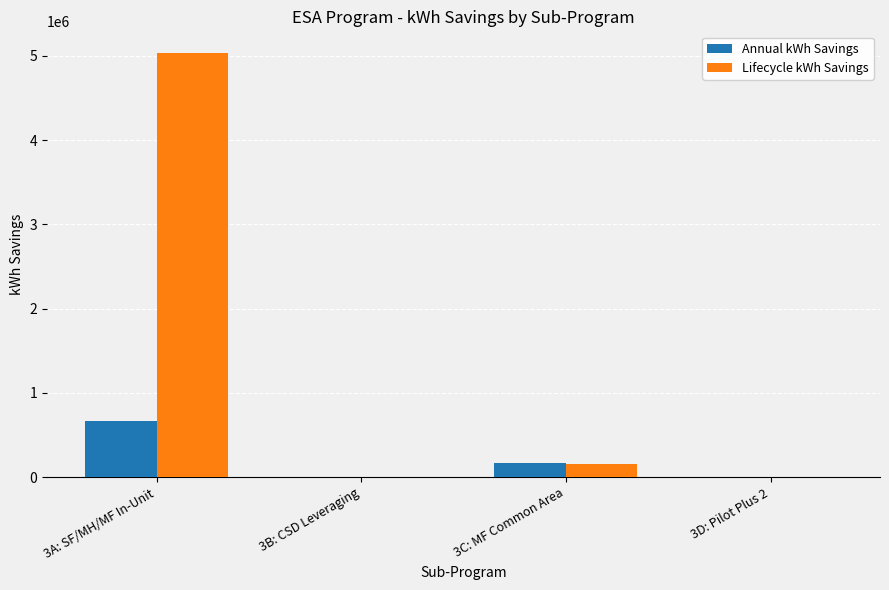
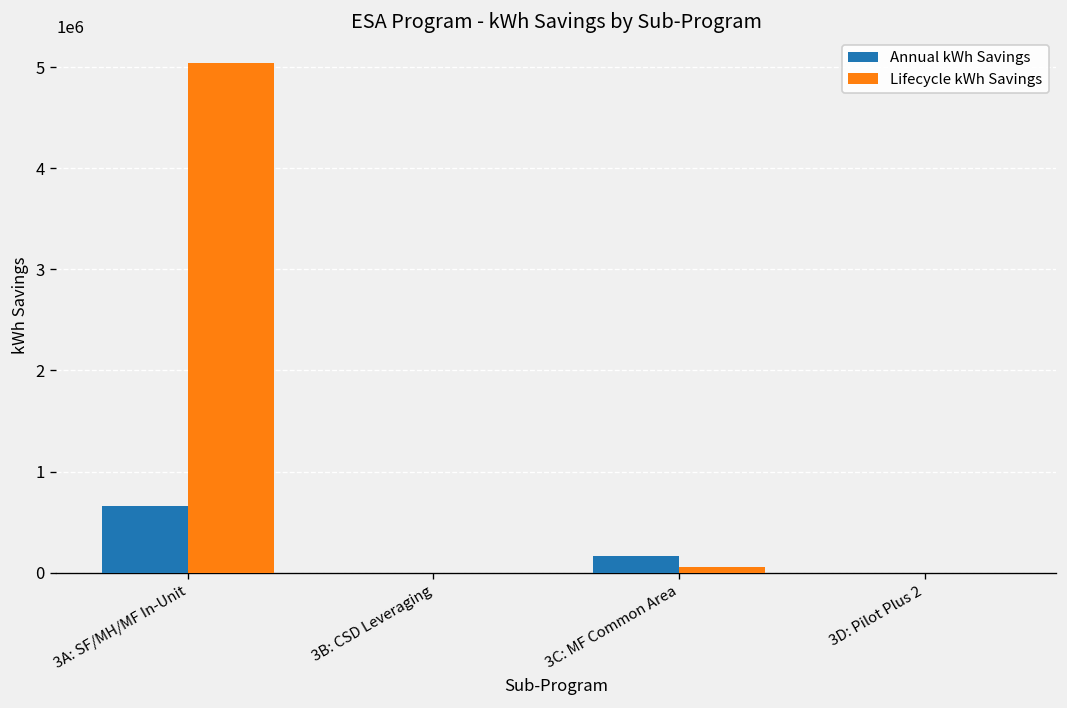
Lifecycle kWh Savings, 3C: MF Common Area: 200000 -> 100000
